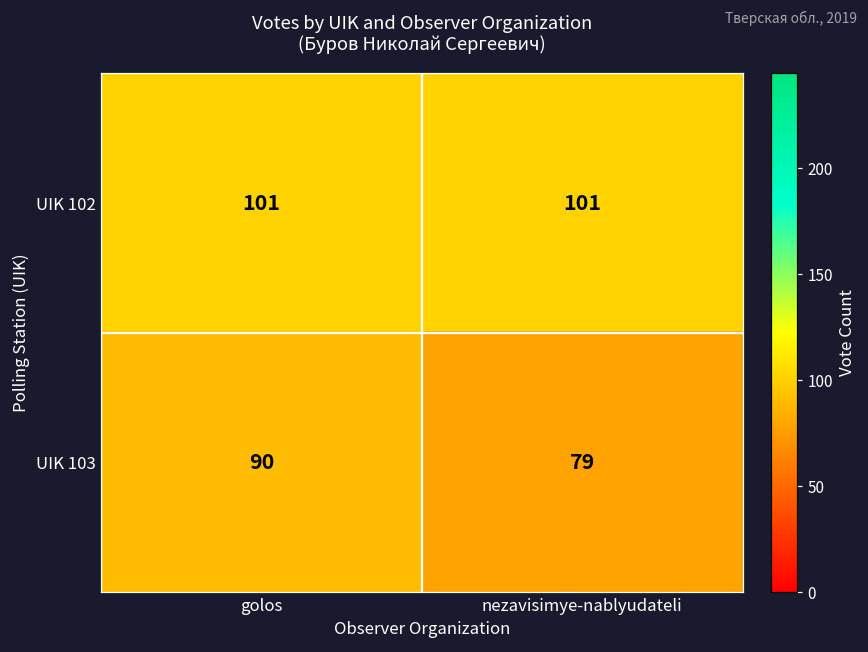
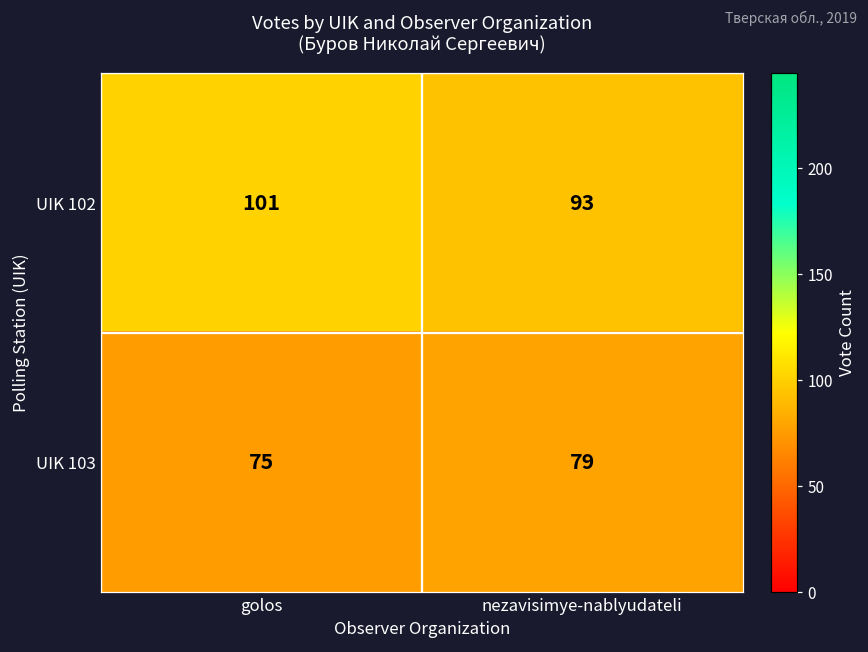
UIK 102, nezavisimye-nablyudateli: 101 -> 93
UIK 103, golos: 90 -> 75
